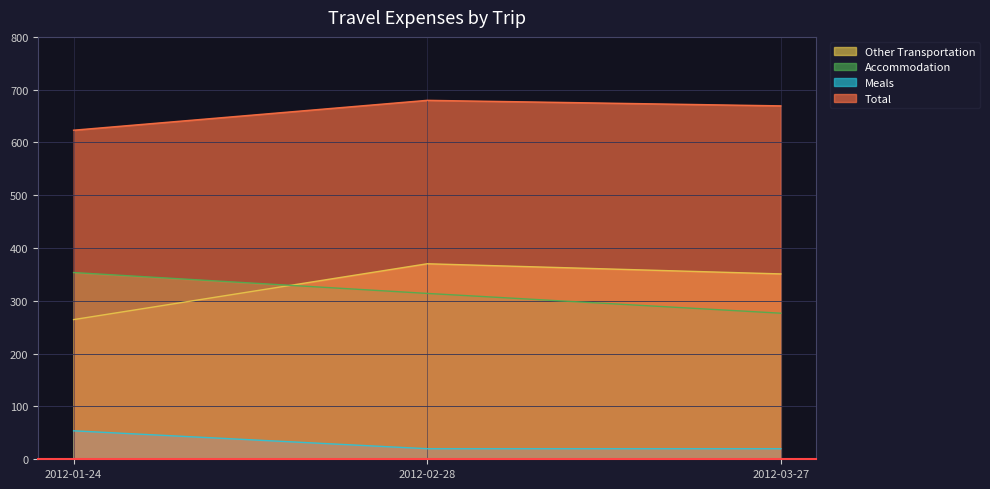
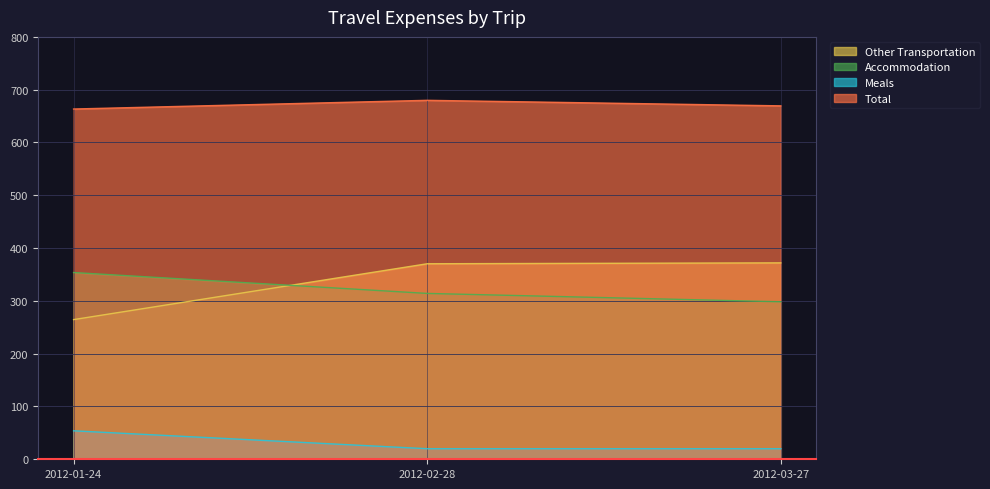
Total, 2012-01-24: 620 -> 660
Other Transportation, 2012-03-27: 350 -> 370
Accommodation, 2012-03-27: 280 -> 300
